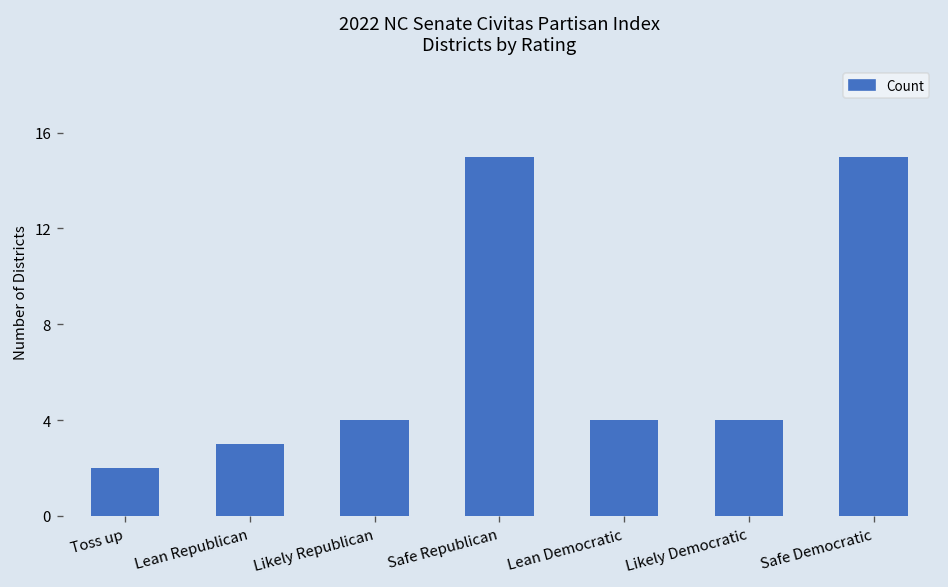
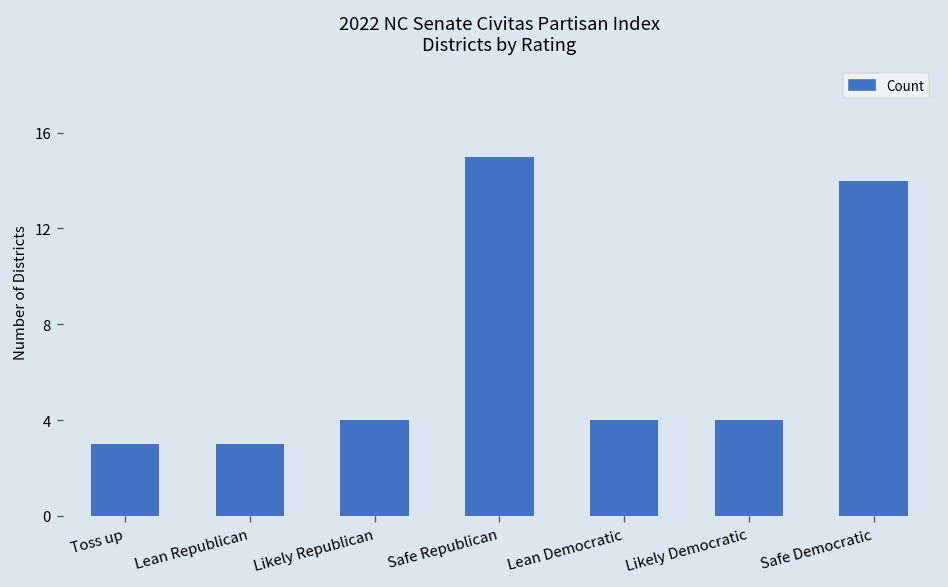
Toss up: 2 -> 3
Safe Democratic: 15 -> 14
